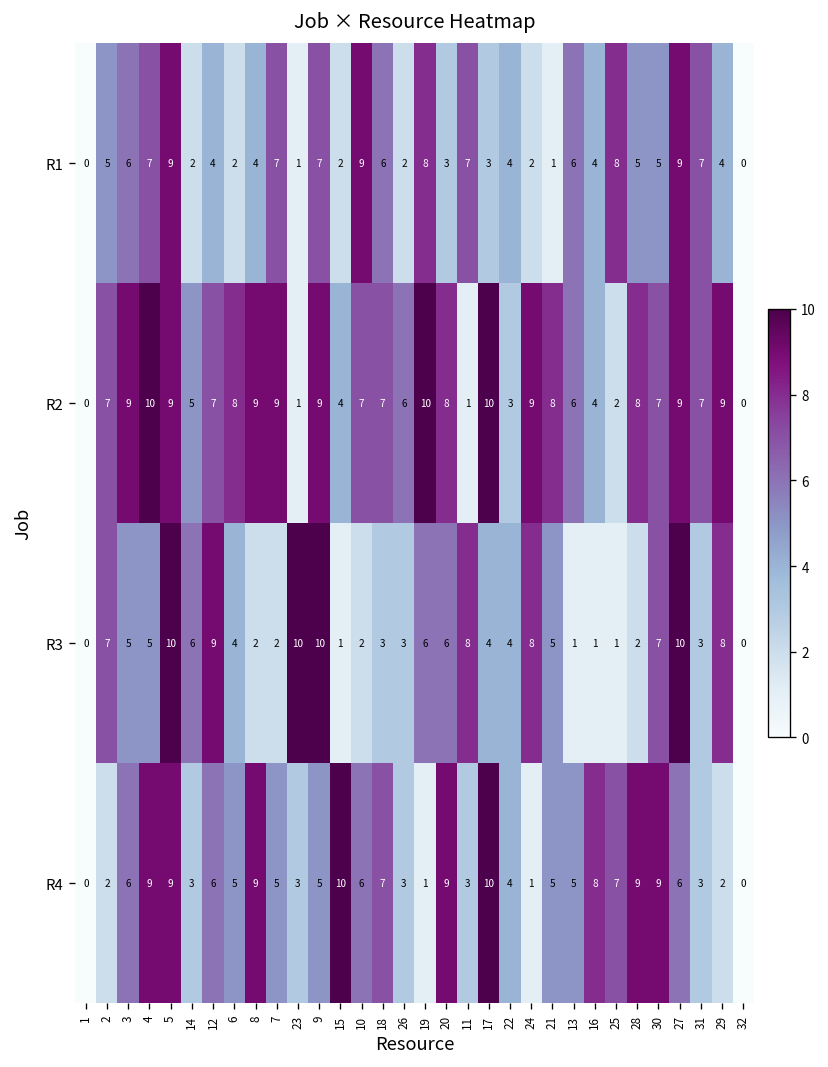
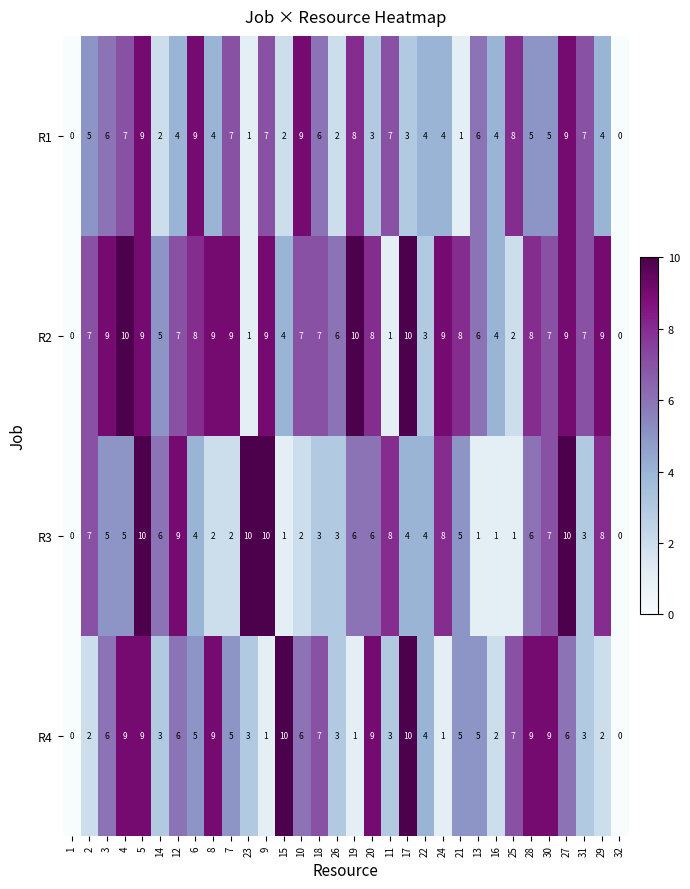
R1, 6: 2 -> 9
R1, 24: 2 -> 4
R3, 28: 2 -> 6
R4, 9: 5 -> 1
R4, 16: 8 -> 2
